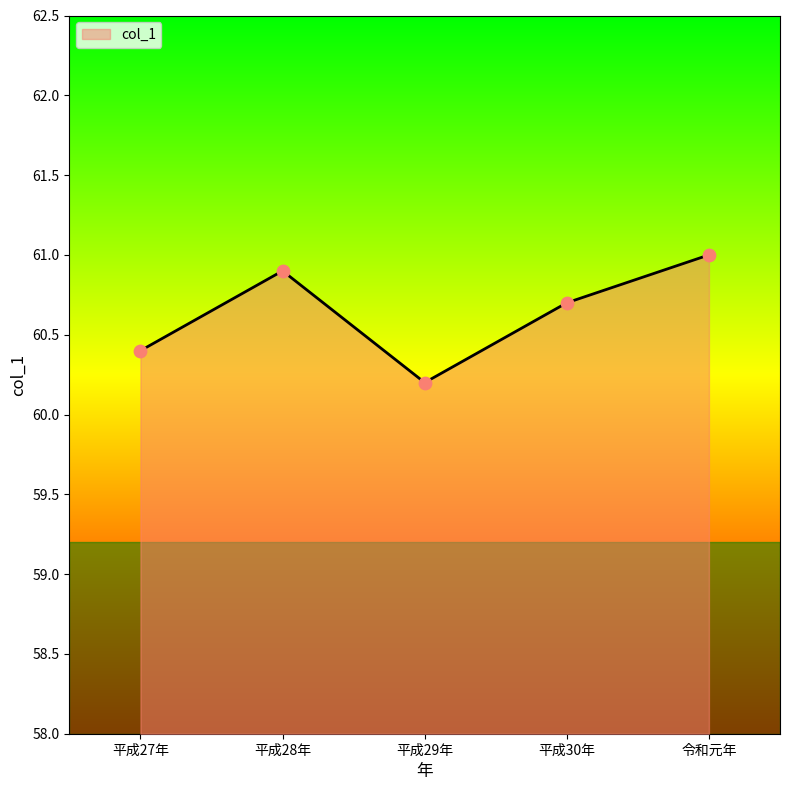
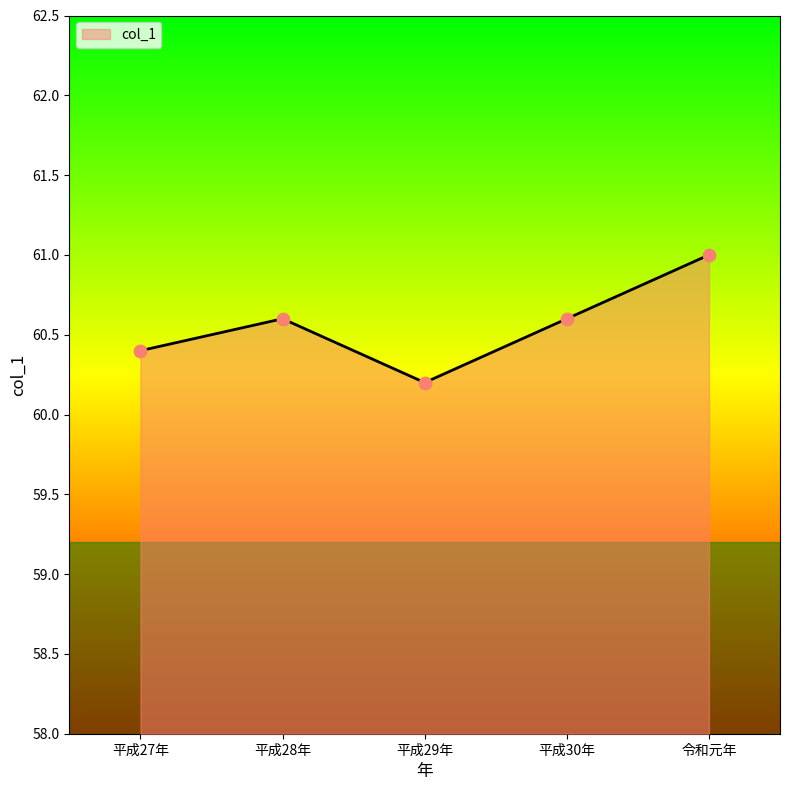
平成28年: 60.9 -> 60.6
平成30年: 60.7 -> 60.6
